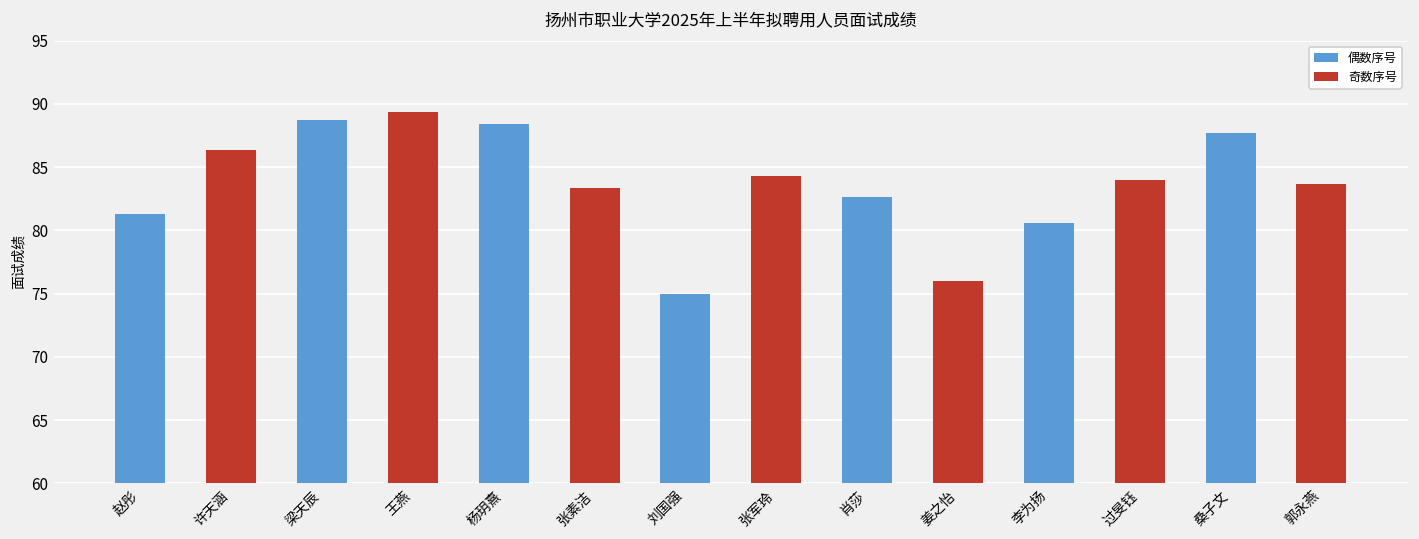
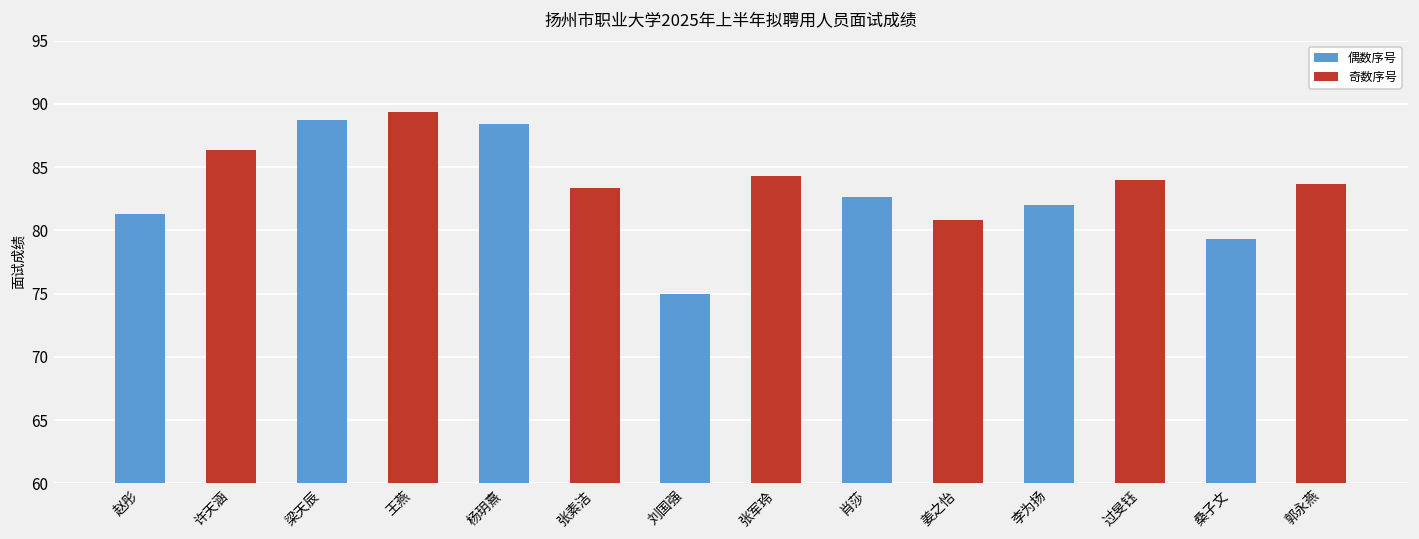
姜之怡: 76.0 -> 80.8
李为扬: 80.6 -> 82.0
桑子文: 87.7 -> 79.3
